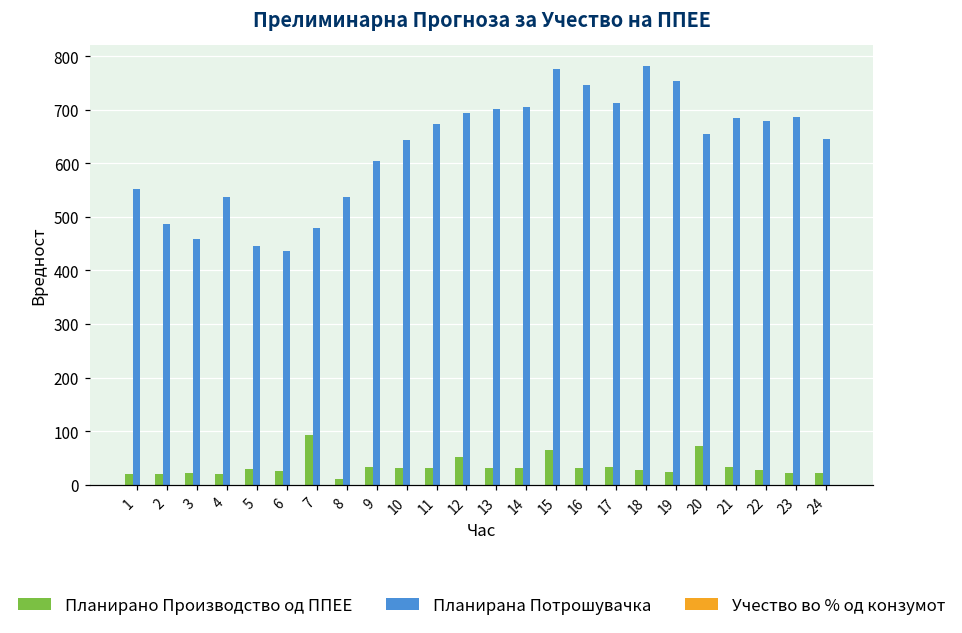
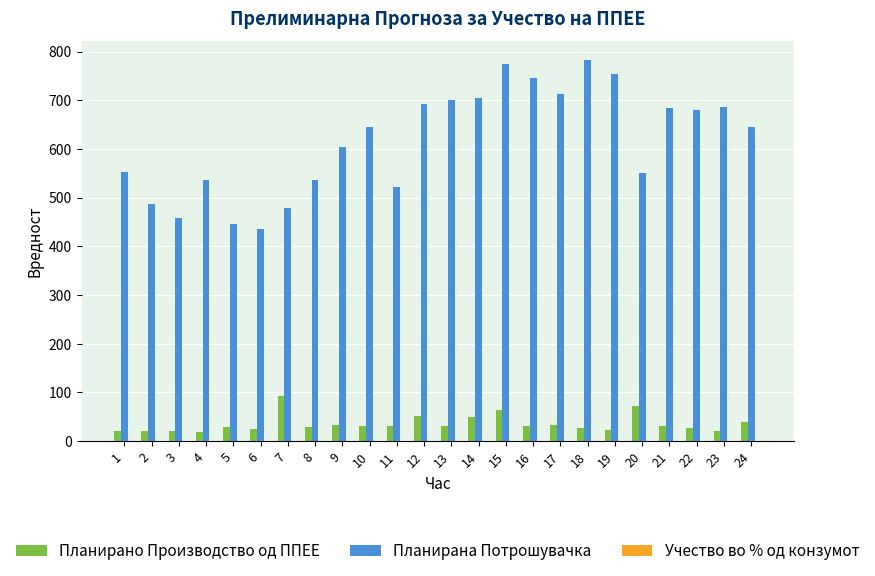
Планирано Производство од ППЕЕ, 8: 10 -> 30
Планирана Потрошувачка, 11: 670 -> 520
Планирано Производство од ППЕЕ, 14: 30 -> 50
Планирана Потрошувачка, 20: 650 -> 550
Планирано Производство од ППЕЕ, 24: 20 -> 40
